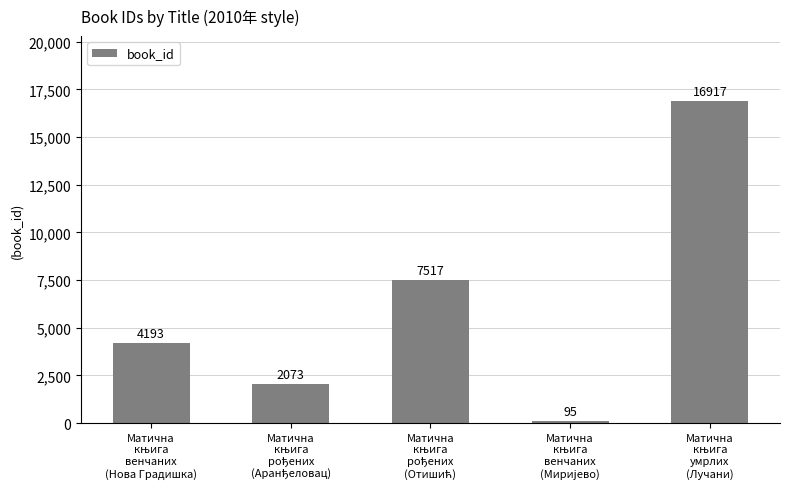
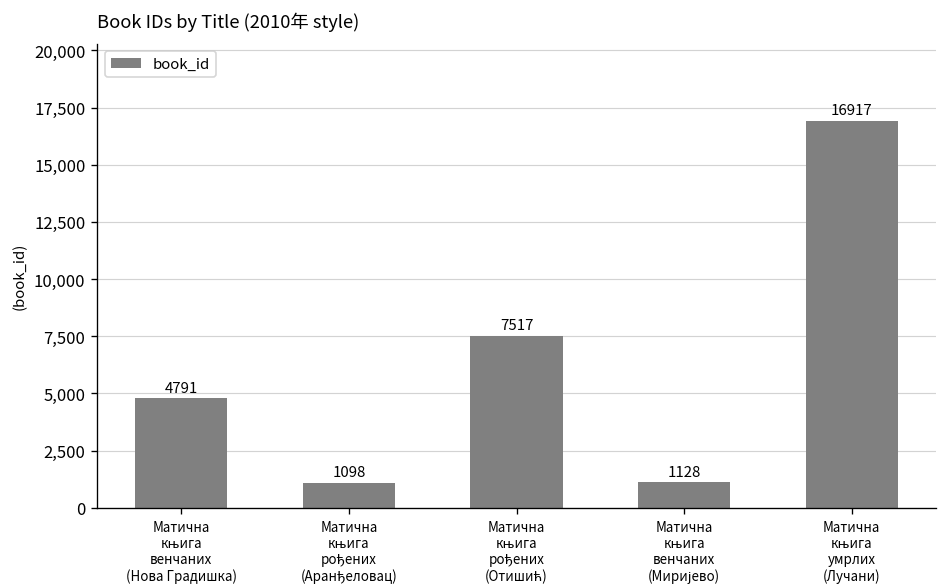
Матична књига венчаних (Нова Градишка): 4193 -> 4791
Матична књига рођених (Аранђеловац): 2073 -> 1098
Матична књига венчаних (Миријево): 95 -> 1128
